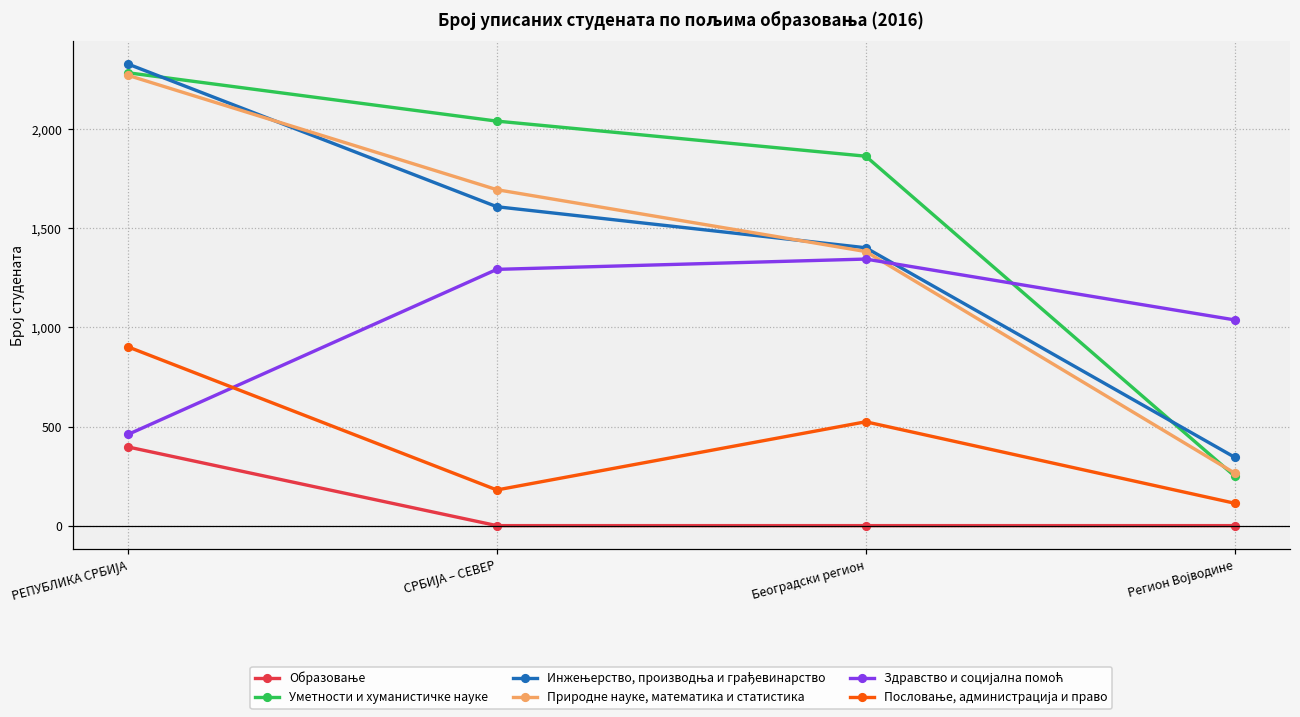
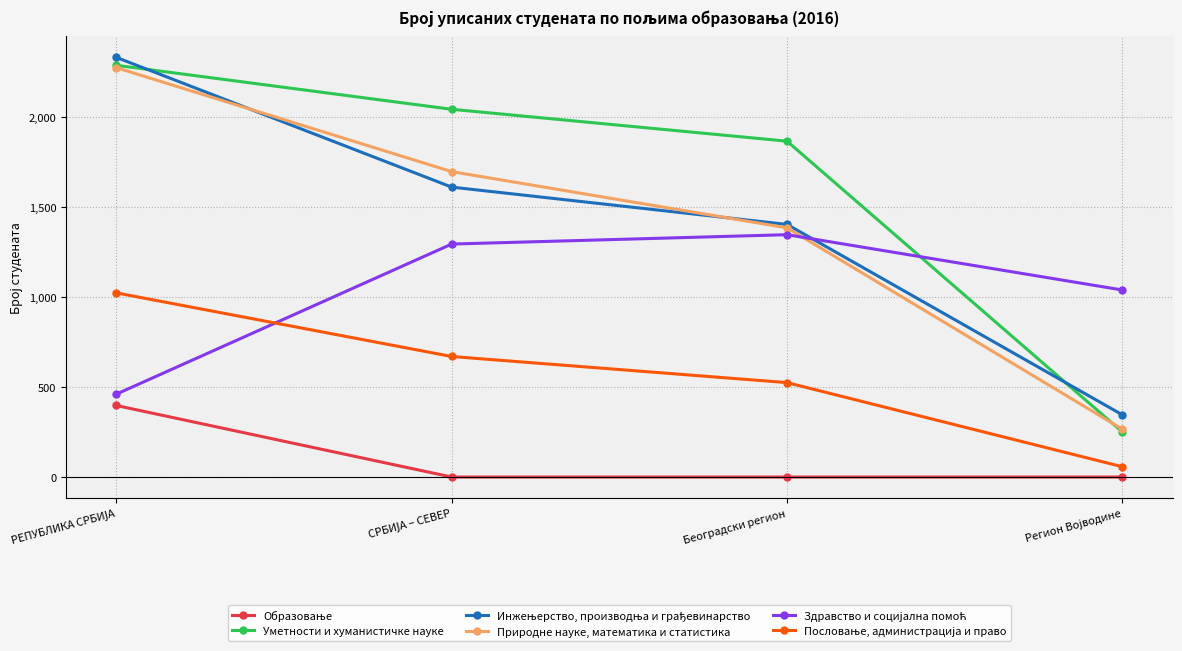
Пословање, администрација и право, РЕПУБЛИКА СРБИЈА: 900 -> 1,020
Пословање, администрација и право, СРБИЈА – СЕВЕР: 180 -> 670
Пословање, администрација и право, Регион Војводине: 110 -> 60
